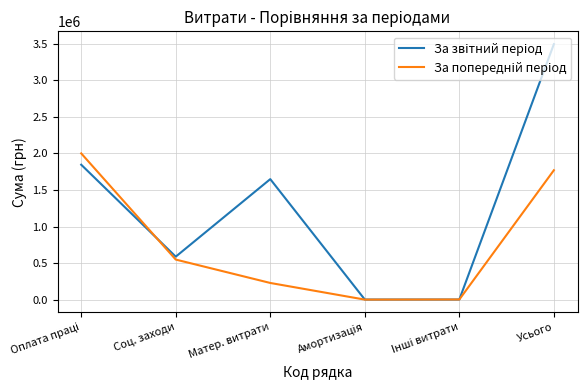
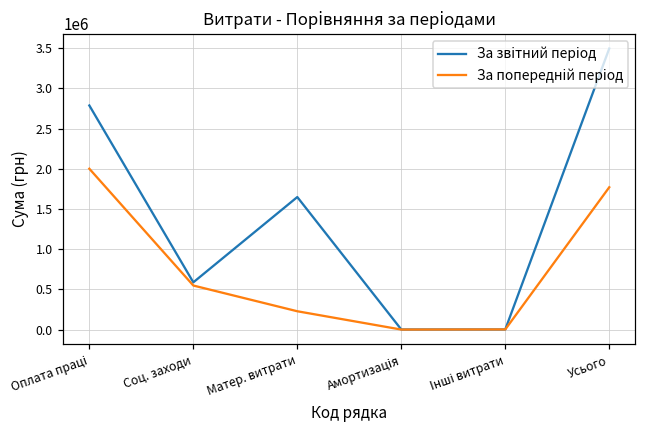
За звітний період, Оплата праці: 1800000 -> 2800000
